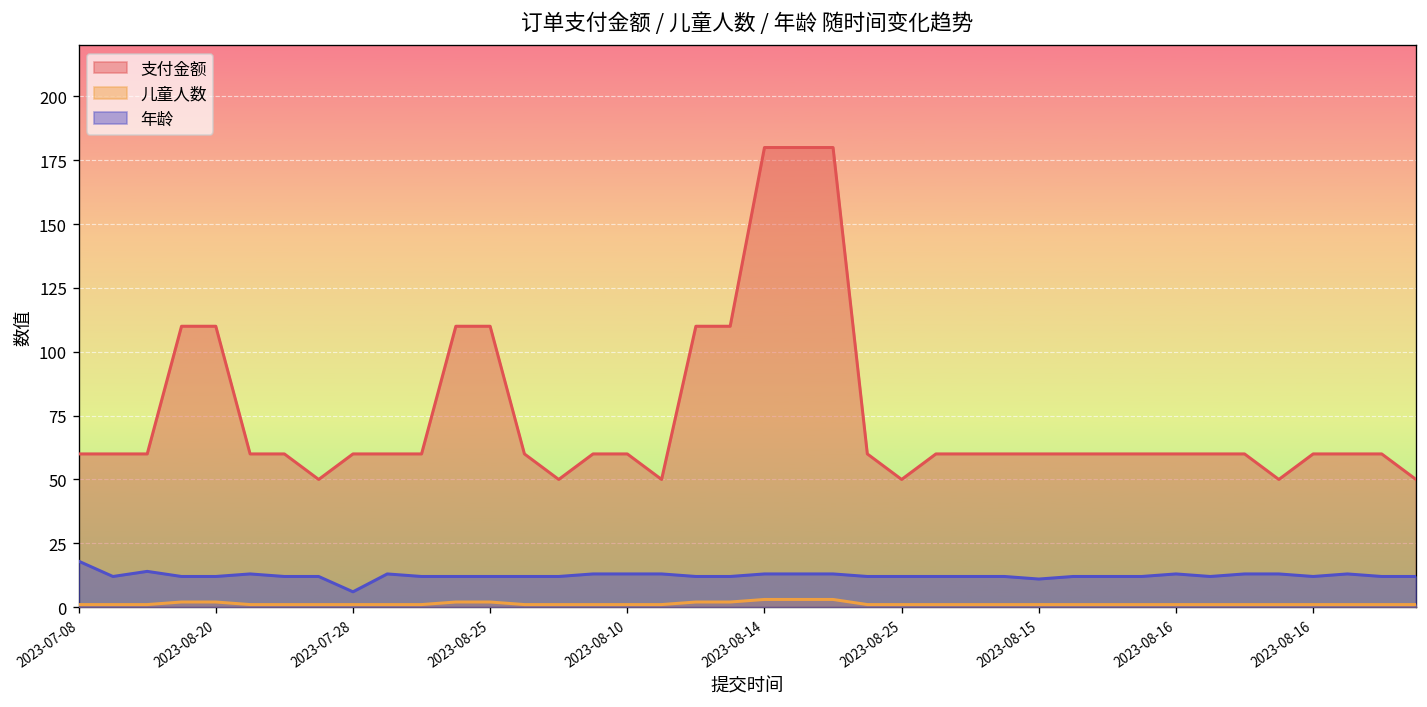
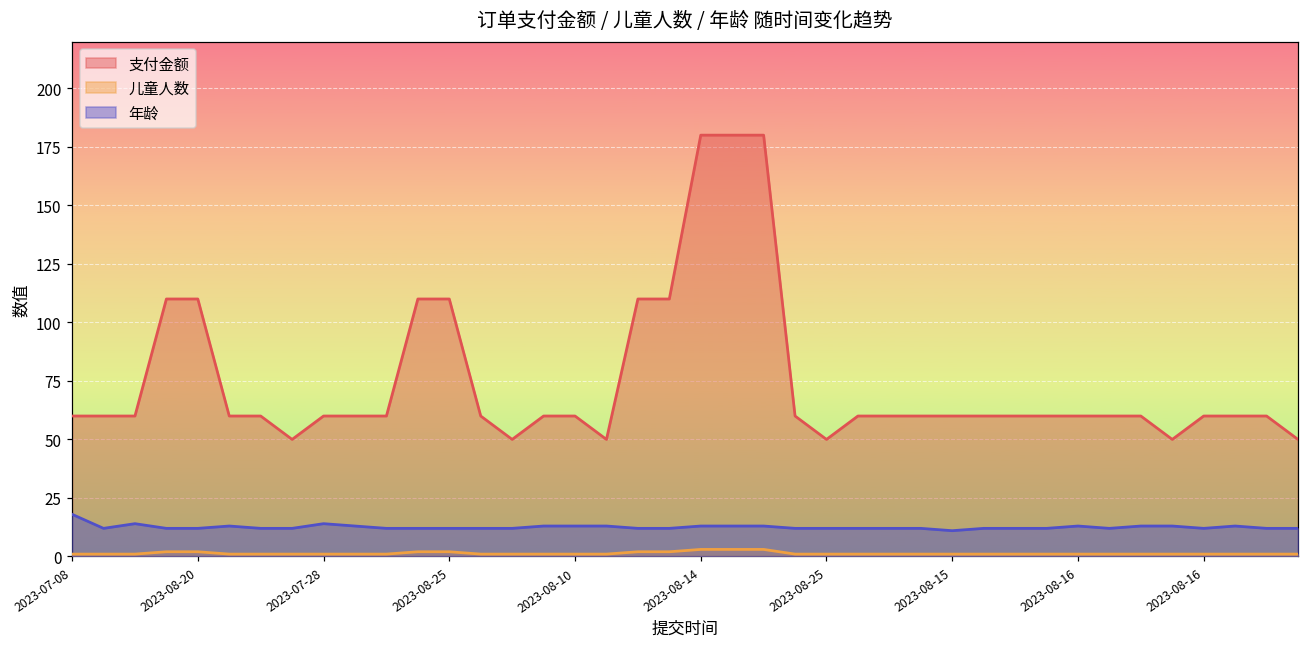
年龄, 2023-07-28: 6 -> 14
